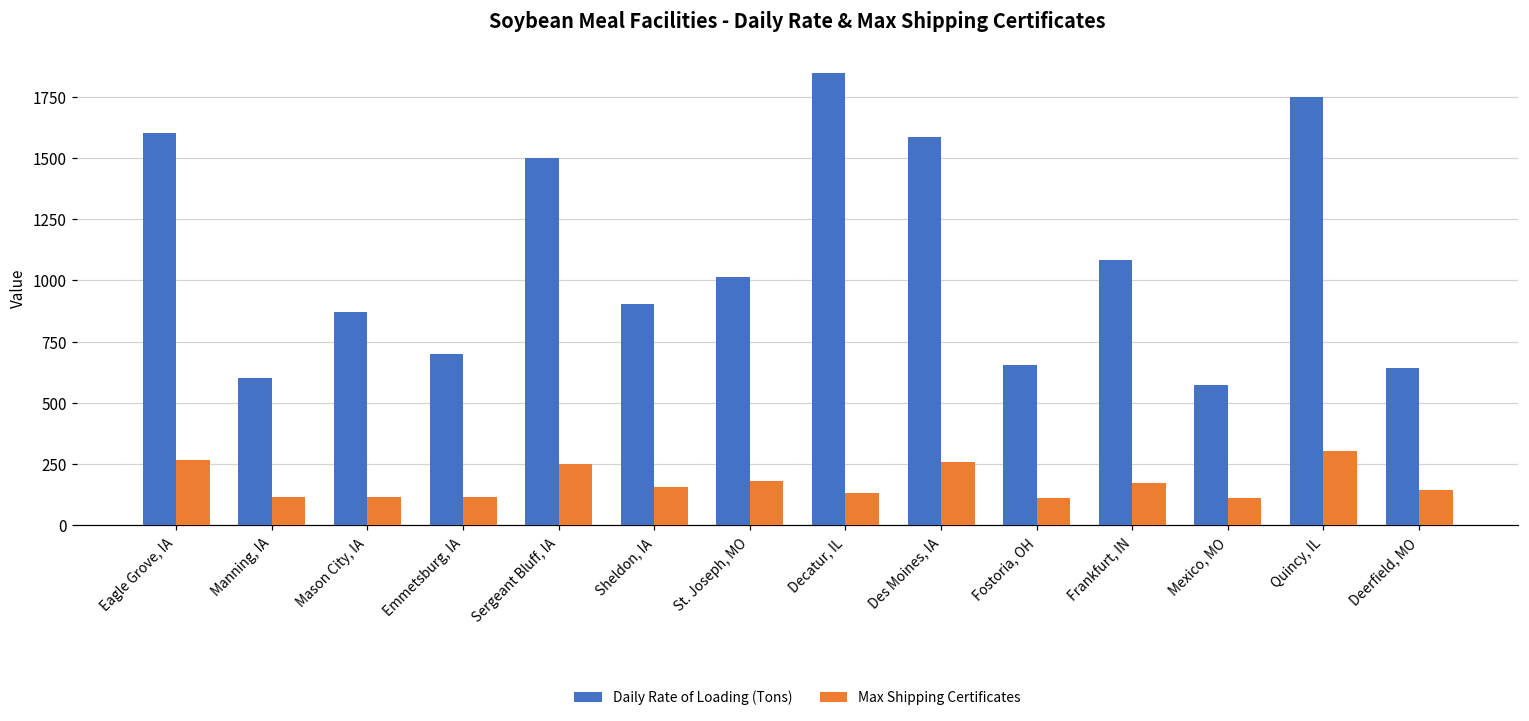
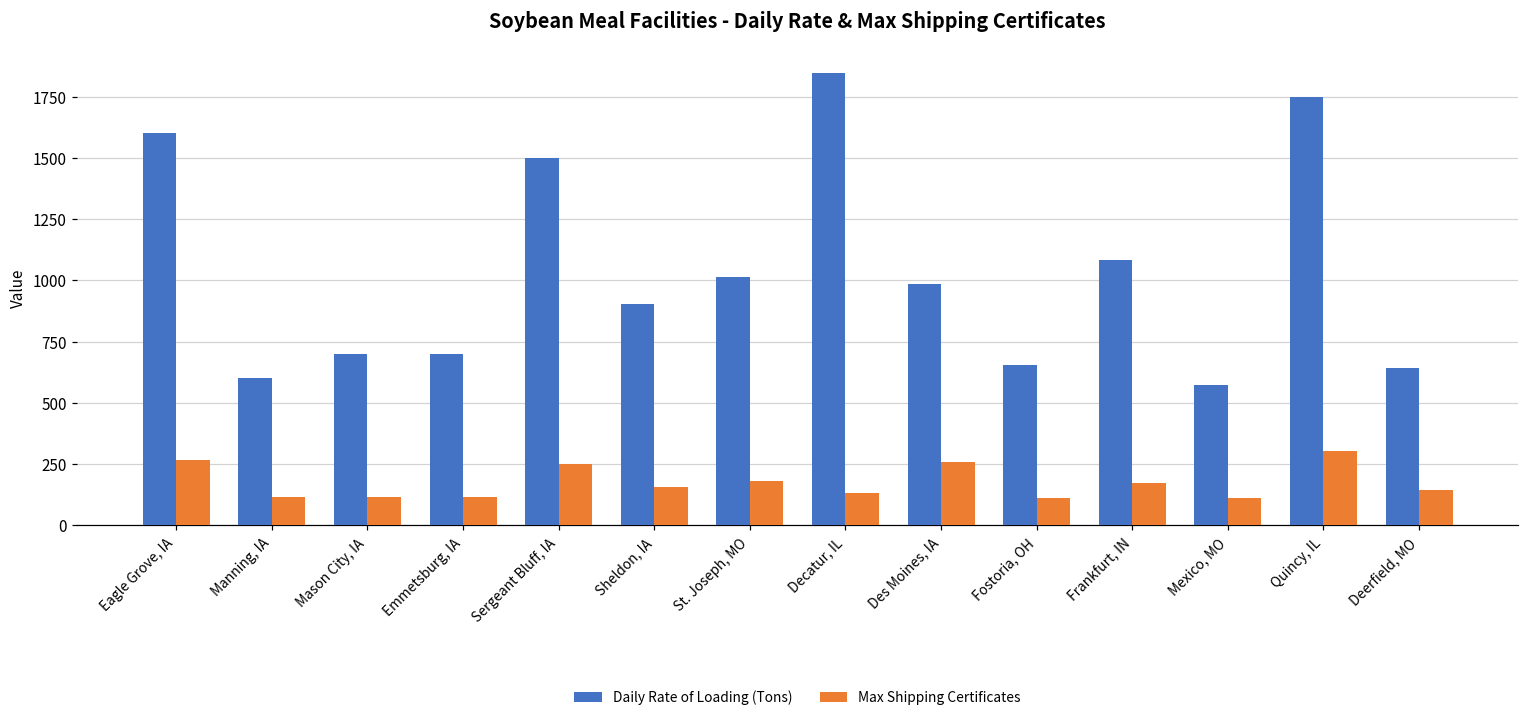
Daily Rate of Loading (Tons), Mason City, IA: 870 -> 700
Daily Rate of Loading (Tons), Des Moines, IA: 1580 -> 980
